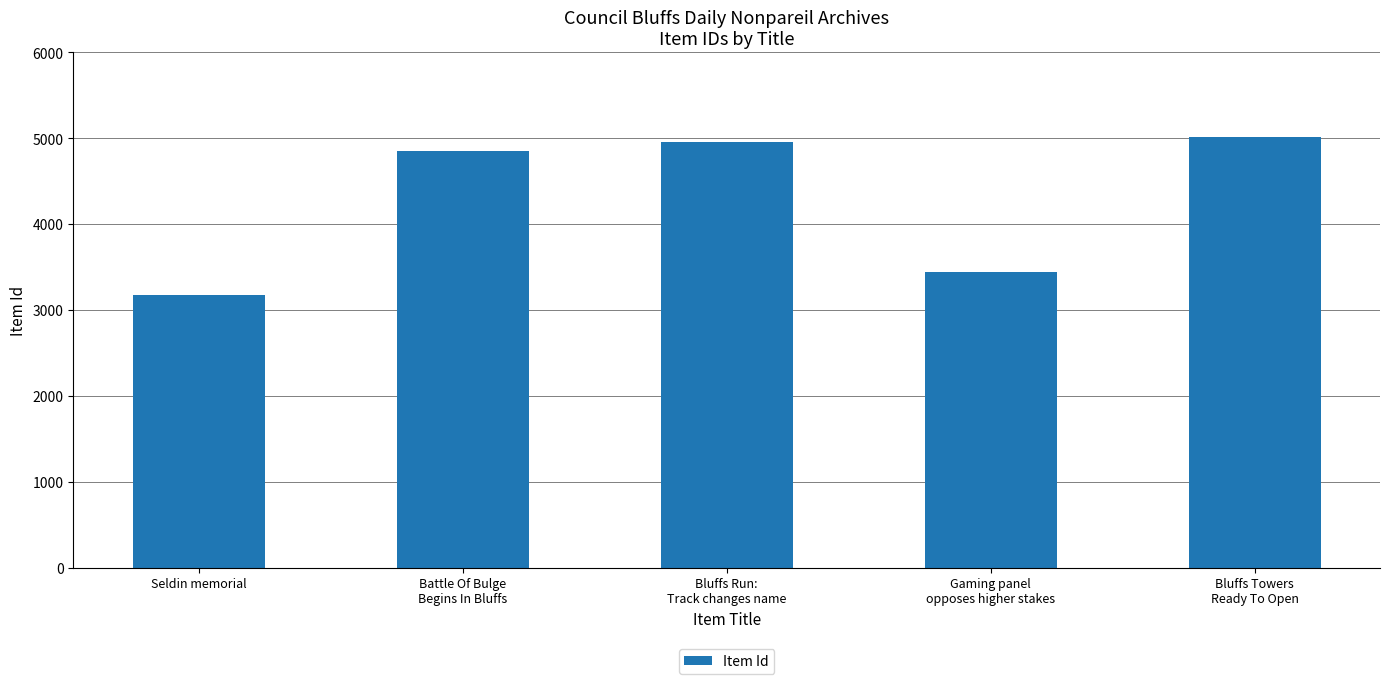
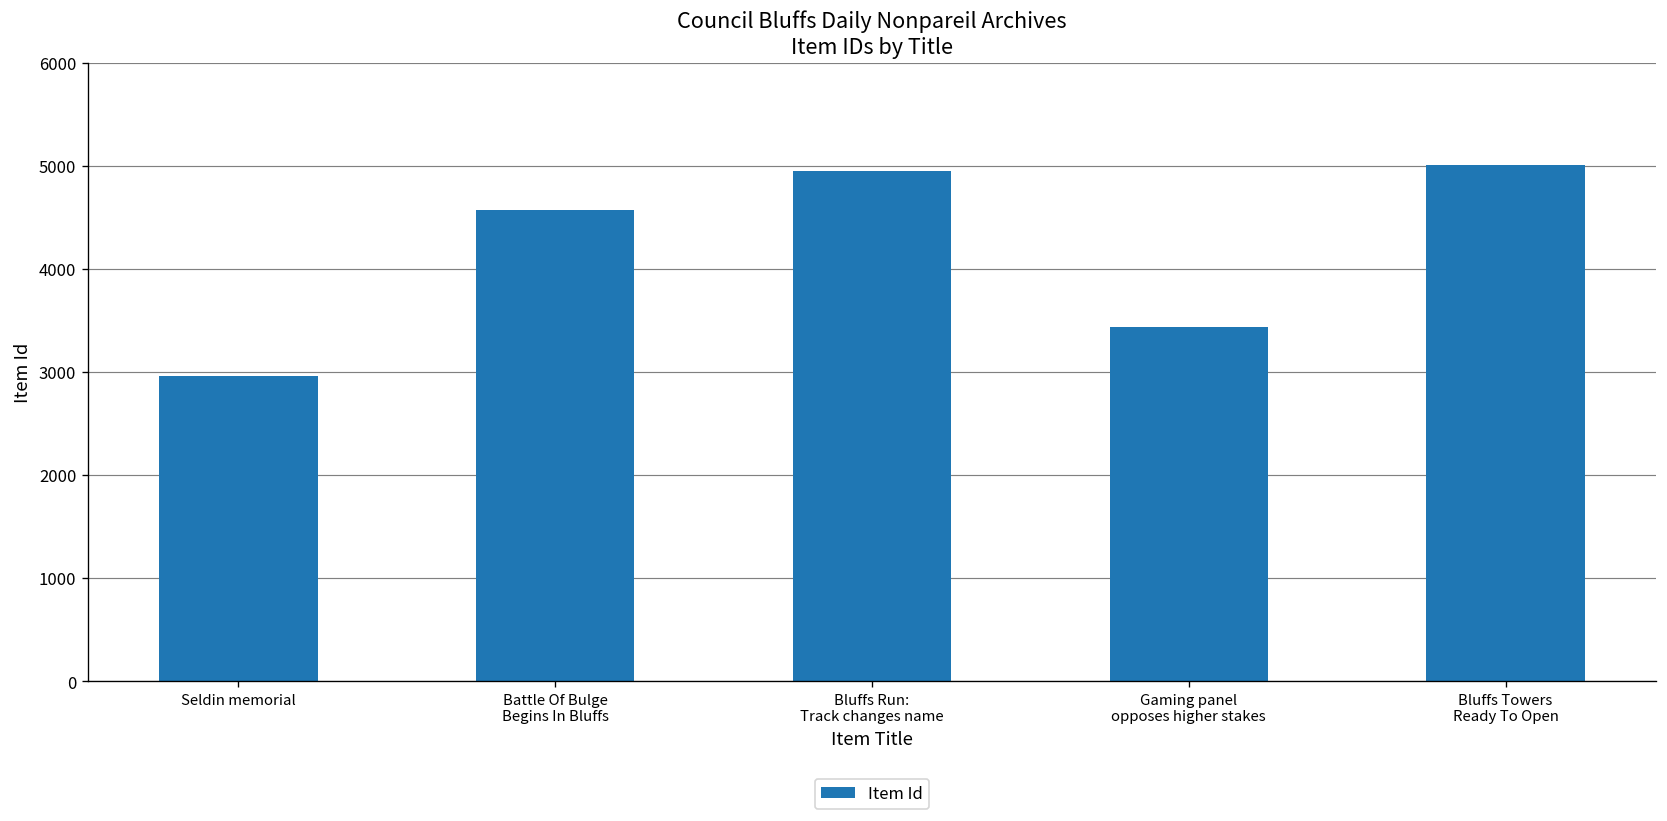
Seldin memorial: 3200 -> 3000
Battle Of Bulge Begins In Bluffs: 4800 -> 4600
